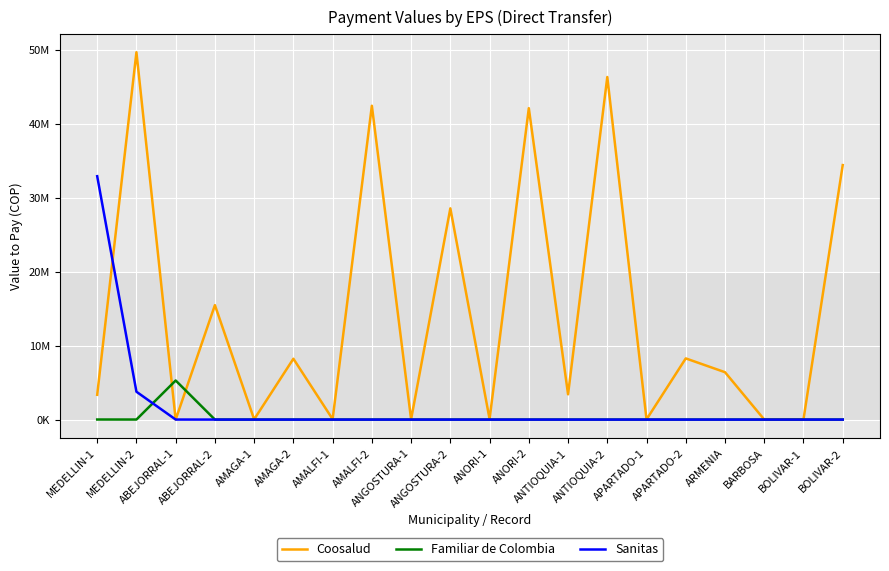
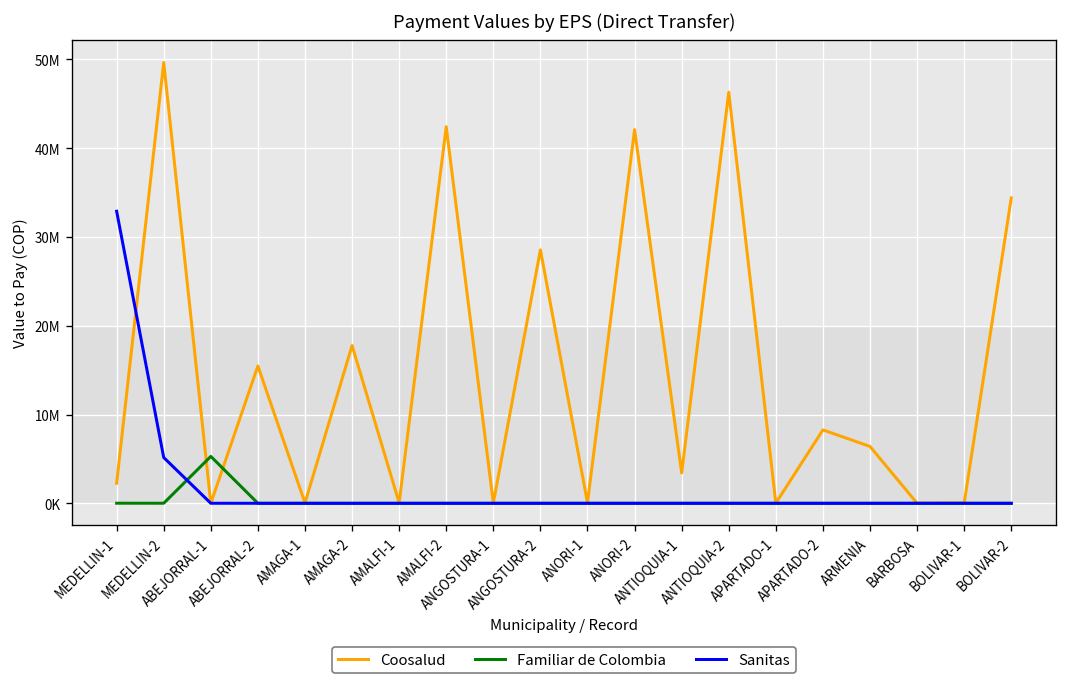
Coosalud, MEDELLIN-1: 3000000 -> 2000000
Sanitas, MEDELLIN-2: 4000000 -> 5000000
Coosalud, AMAGA-2: 8000000 -> 18000000
